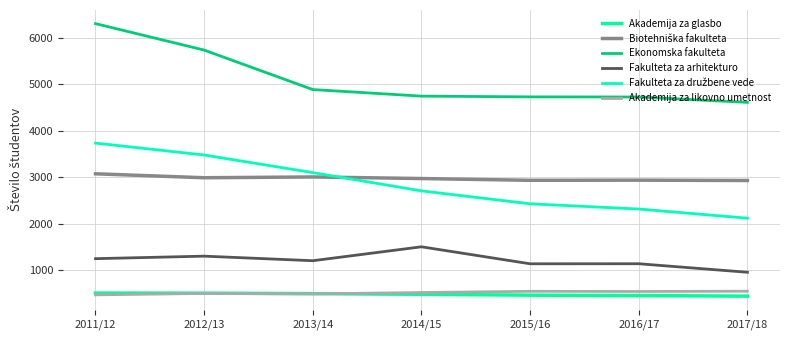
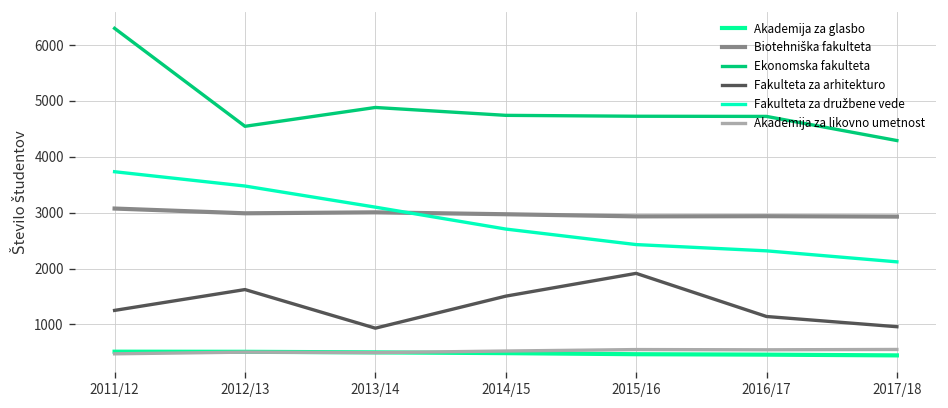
Ekonomska fakulteta, 2012/13: 5700 -> 4500
Fakulteta za arhitekturo, 2012/13: 1300 -> 1600
Fakulteta za arhitekturo, 2013/14: 1200 -> 900
Fakulteta za arhitekturo, 2015/16: 1100 -> 1900
Ekonomska fakulteta, 2017/18: 4600 -> 4300
